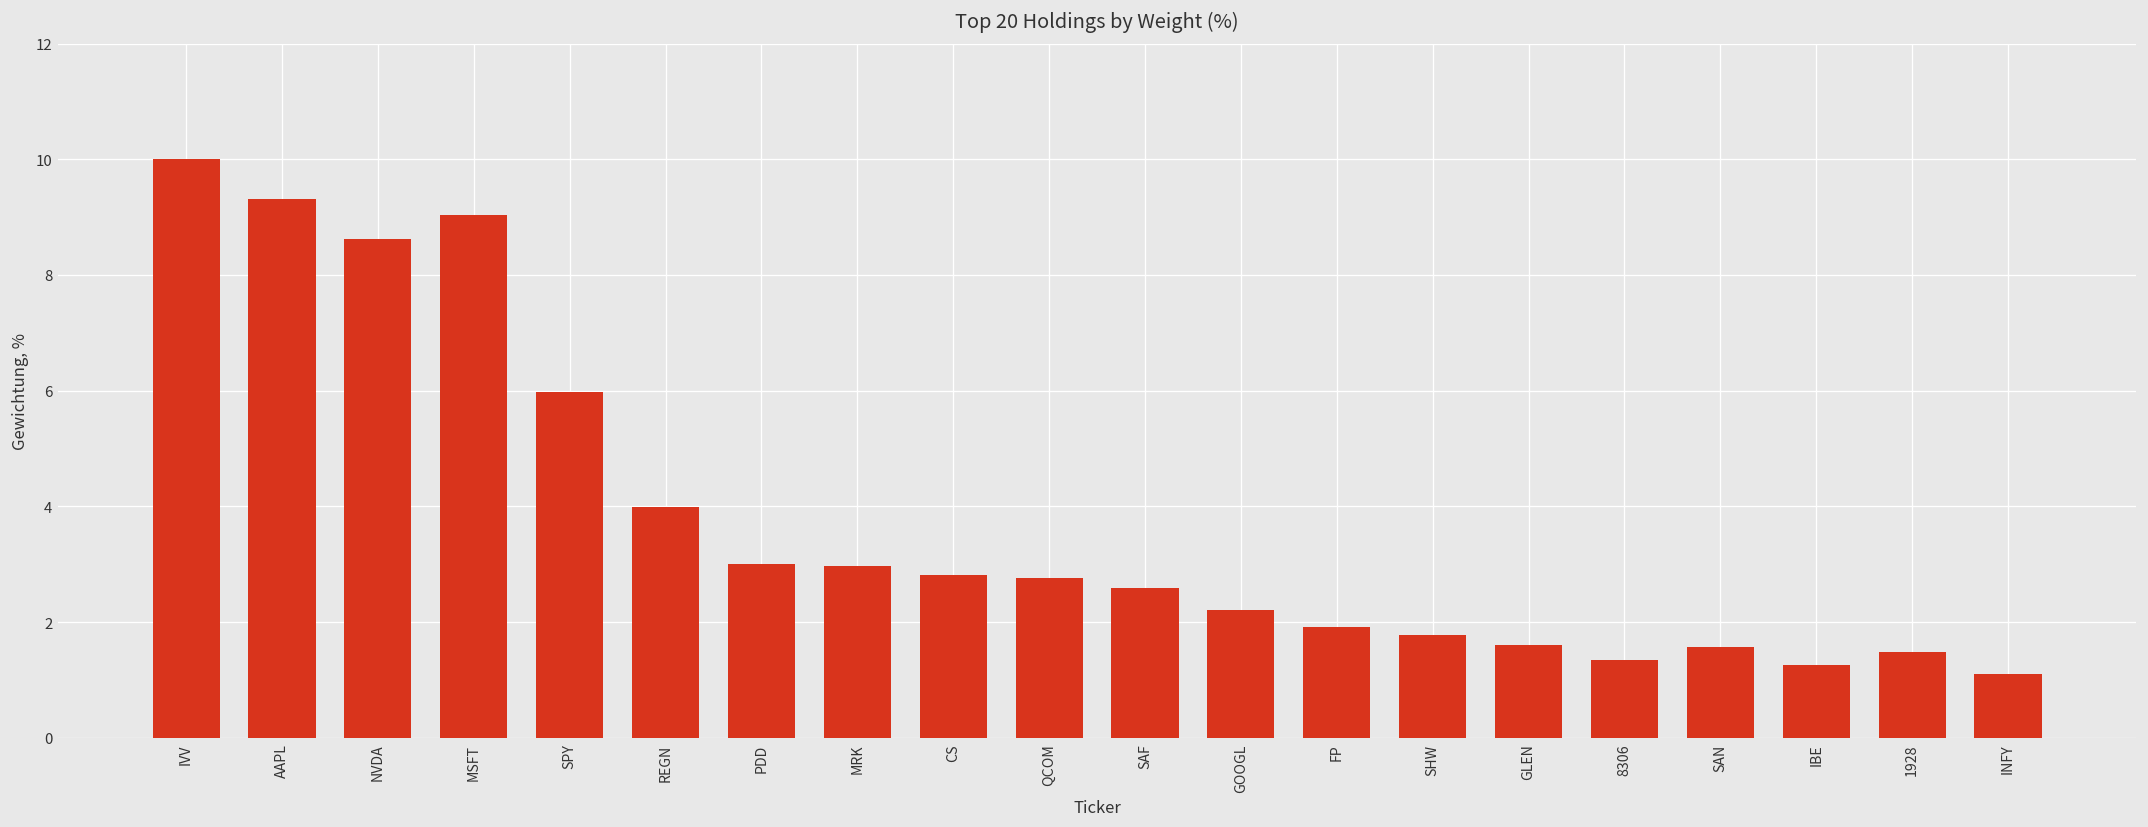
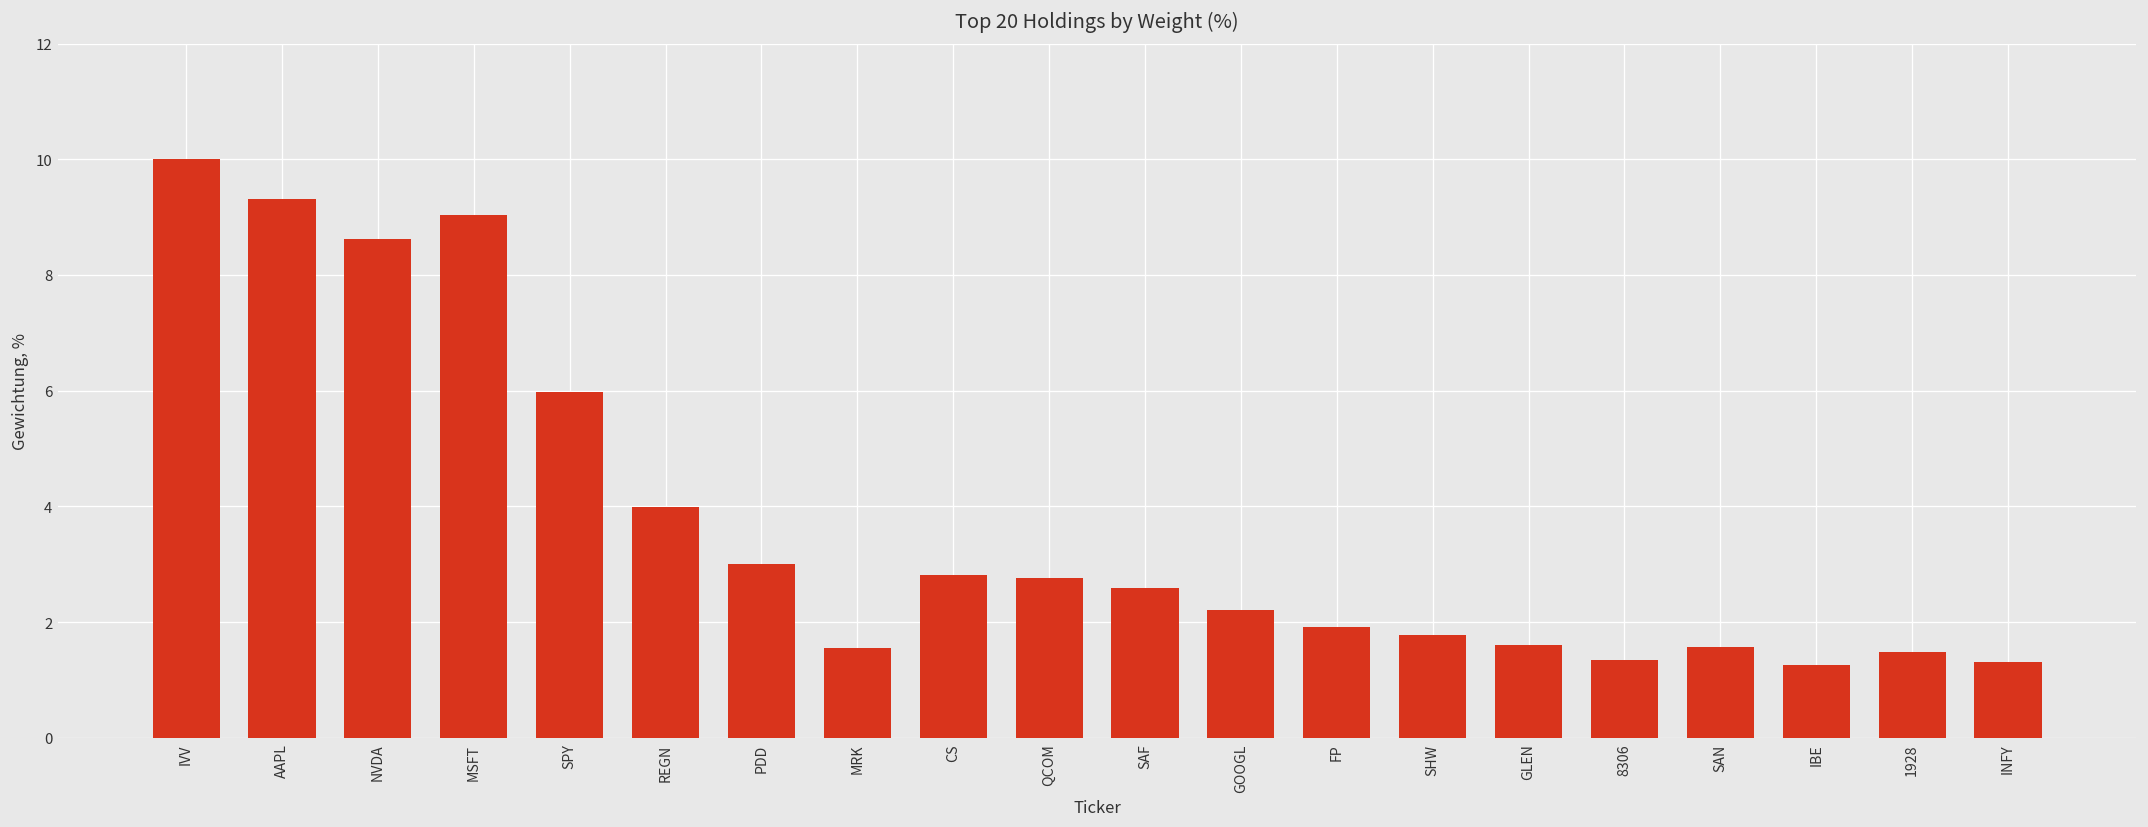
MRK: 3.0 -> 1.6
INFY: 1.1 -> 1.3
